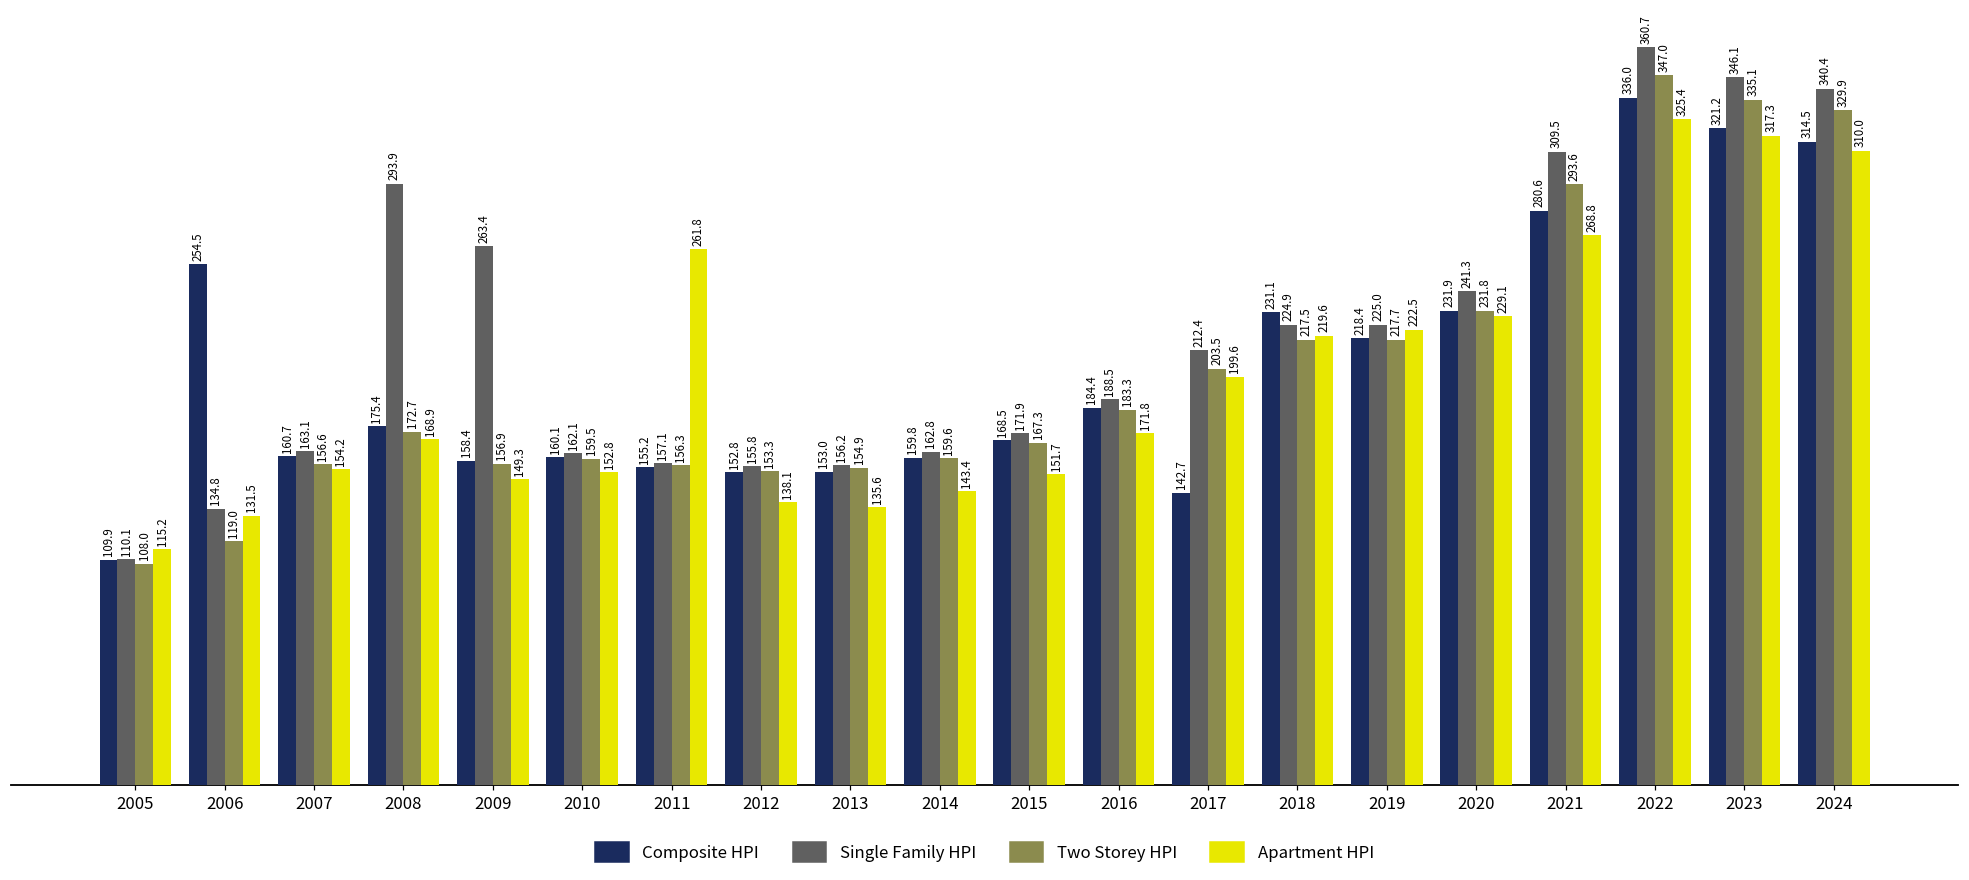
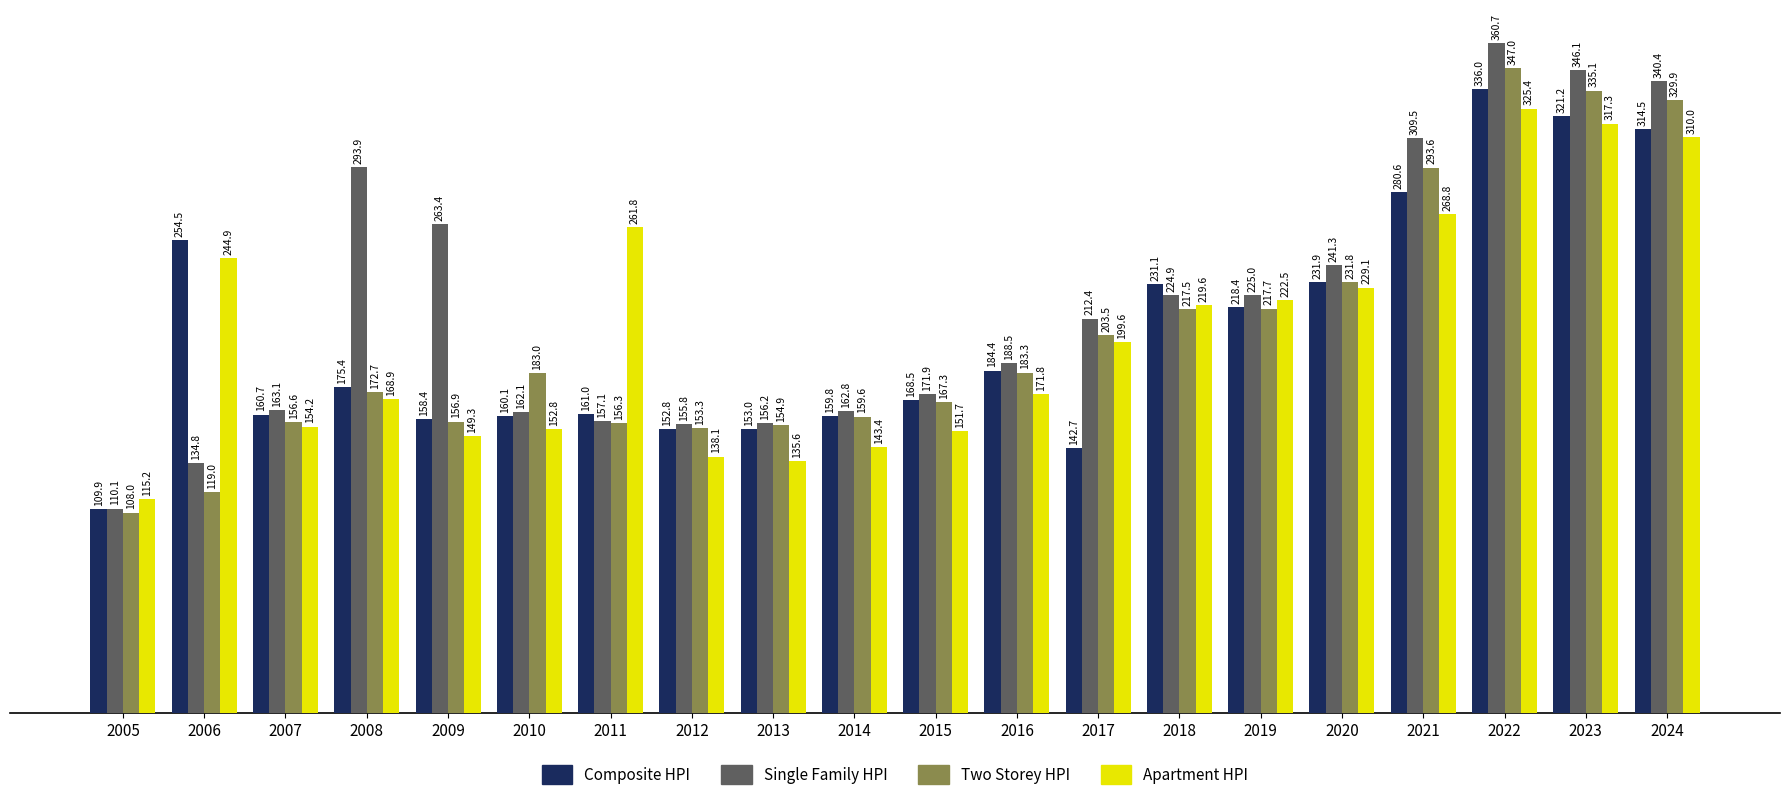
Apartment HPI, 2006: 131.5 -> 244.9
Two Storey HPI, 2010: 159.5 -> 183.0
Composite HPI, 2011: 155.2 -> 161.0
